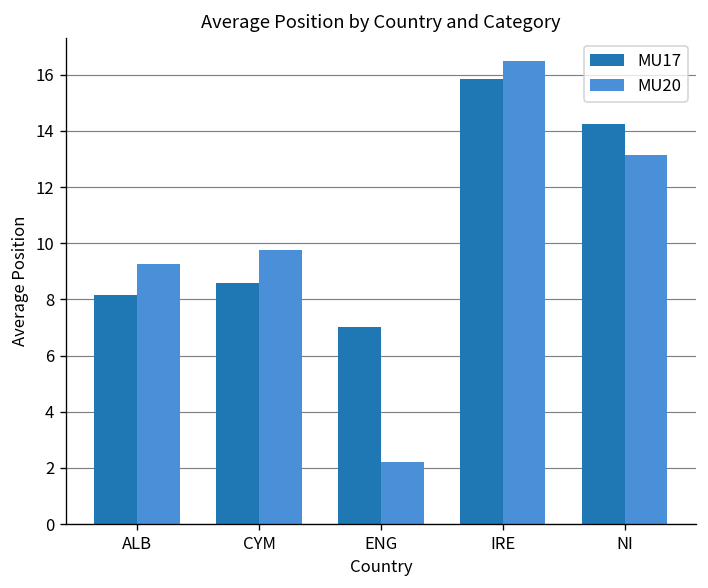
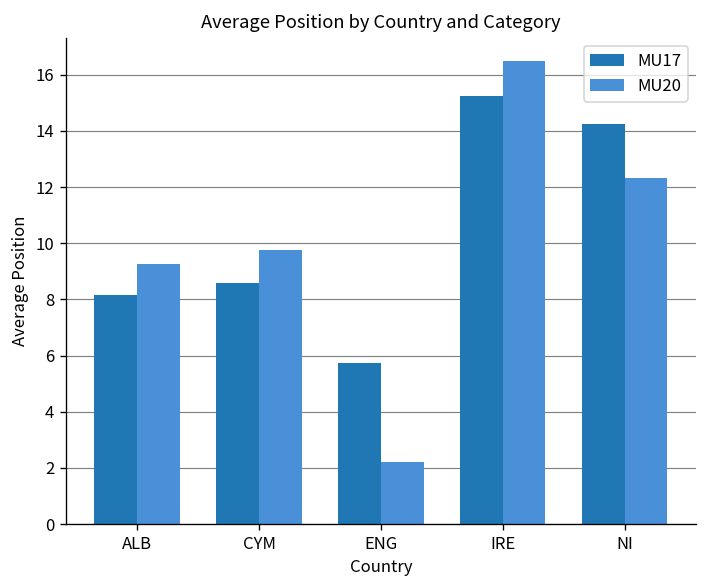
MU17, ENG: 7.0 -> 5.8
MU17, IRE: 15.9 -> 15.3
MU20, NI: 13.1 -> 12.3
